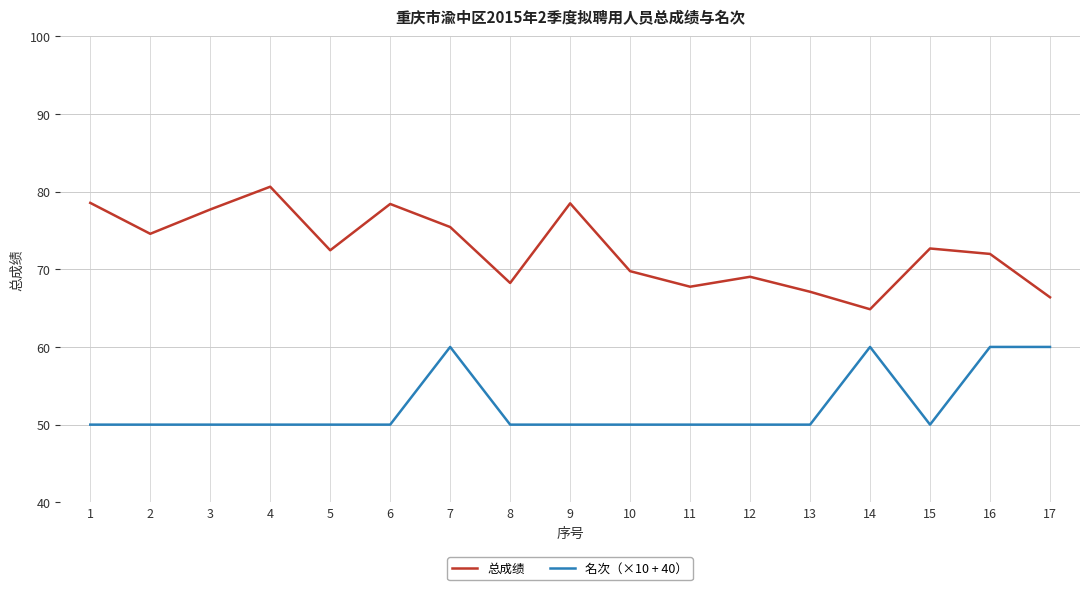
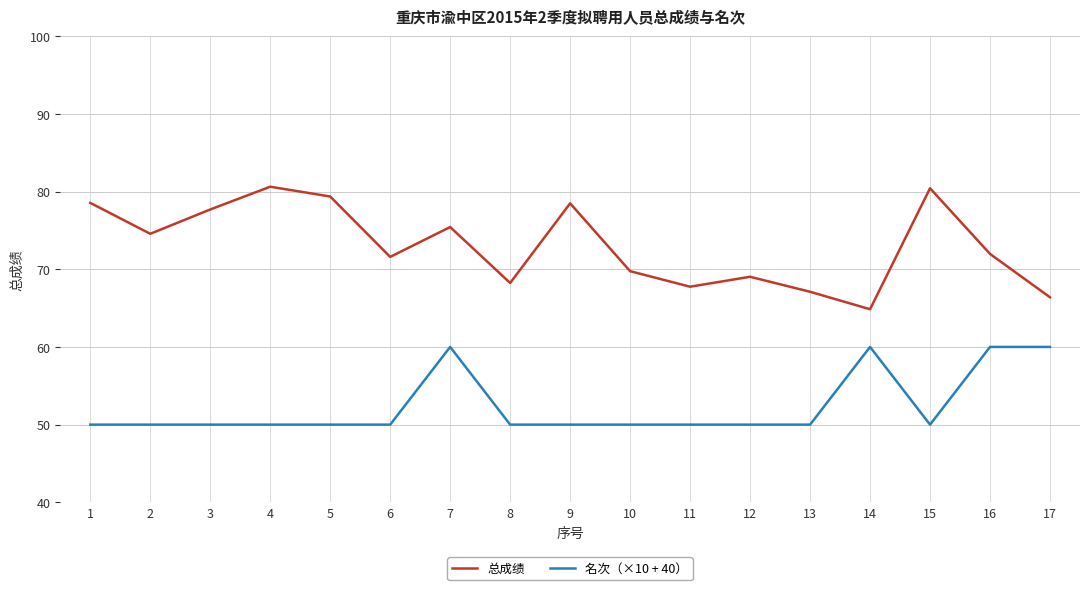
总成绩, 5: 72 -> 79
总成绩, 6: 78 -> 72
总成绩, 15: 73 -> 80
